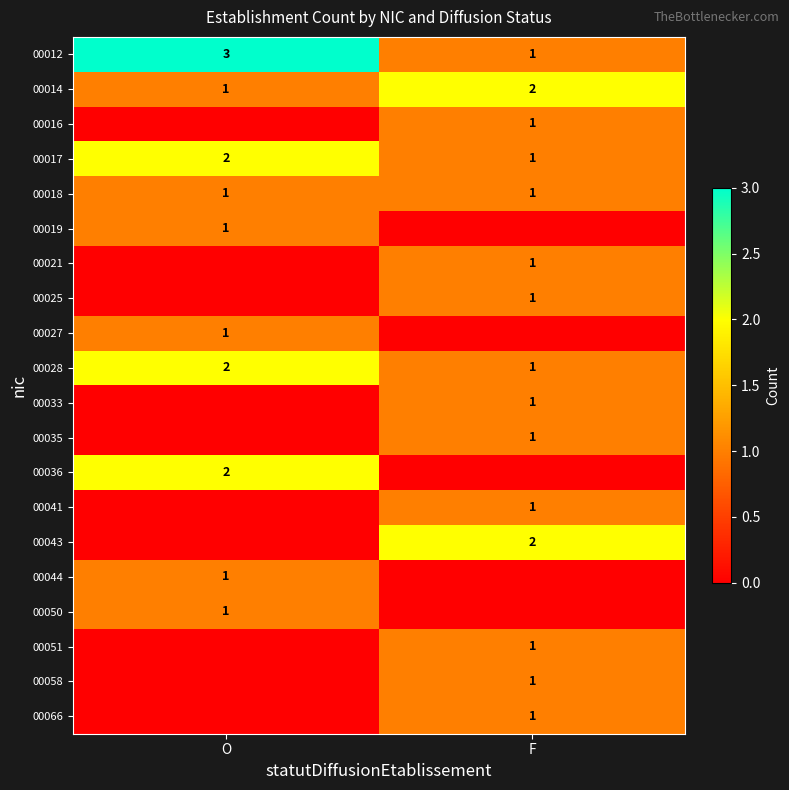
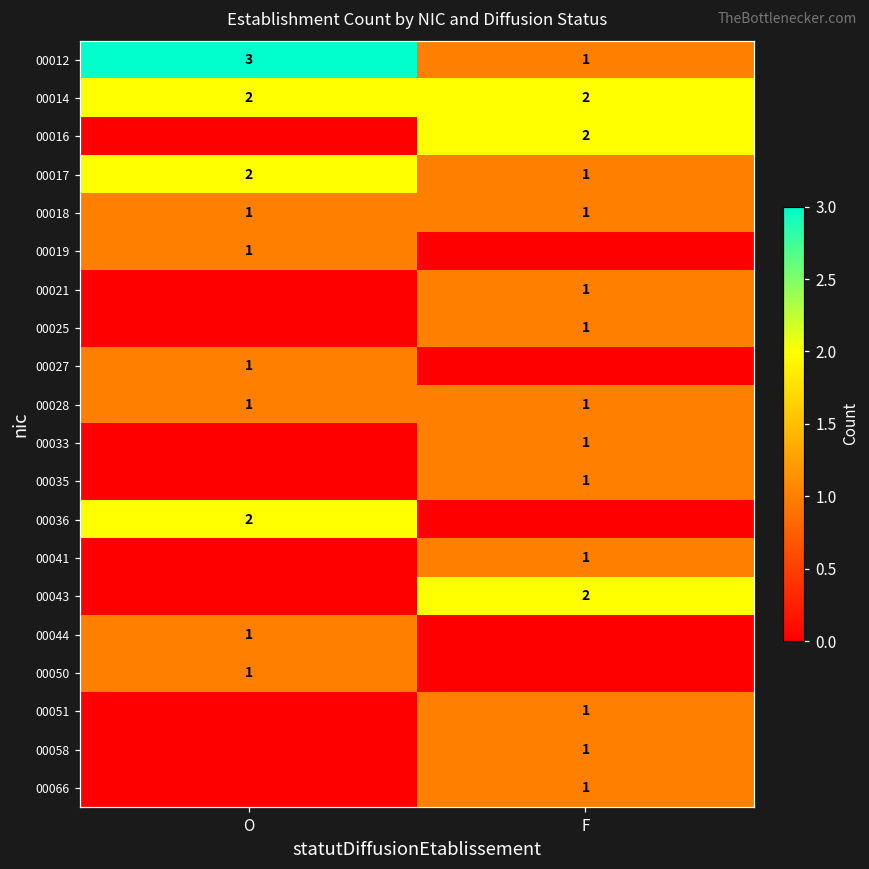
00014, O: 1 -> 2
00016, F: 1 -> 2
00028, O: 2 -> 1
